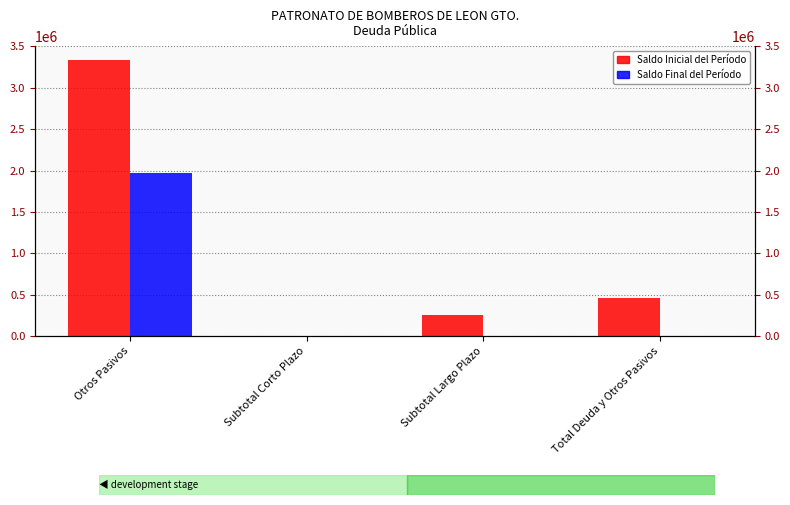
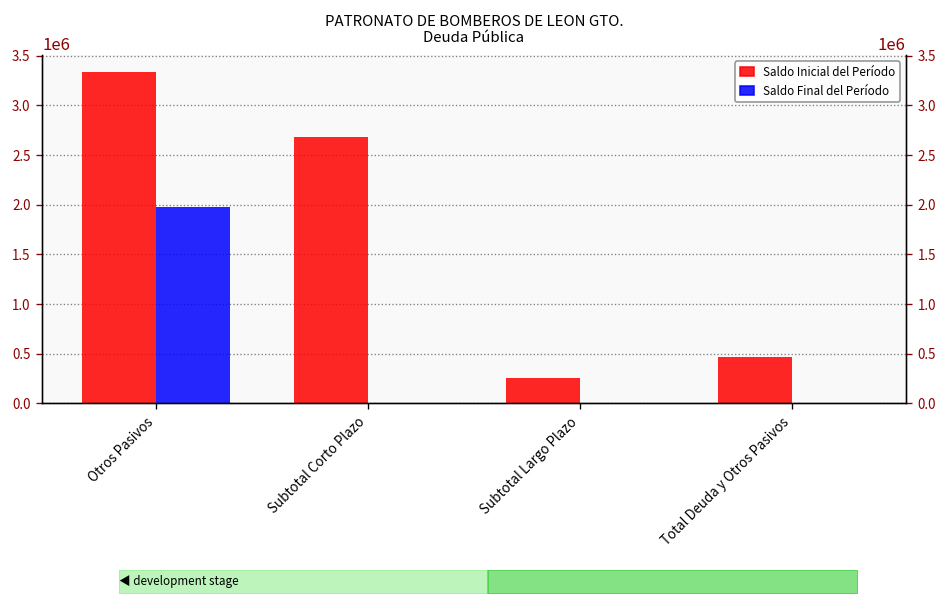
Saldo Inicial del Período, Subtotal Corto Plazo: 0 -> 2700000
